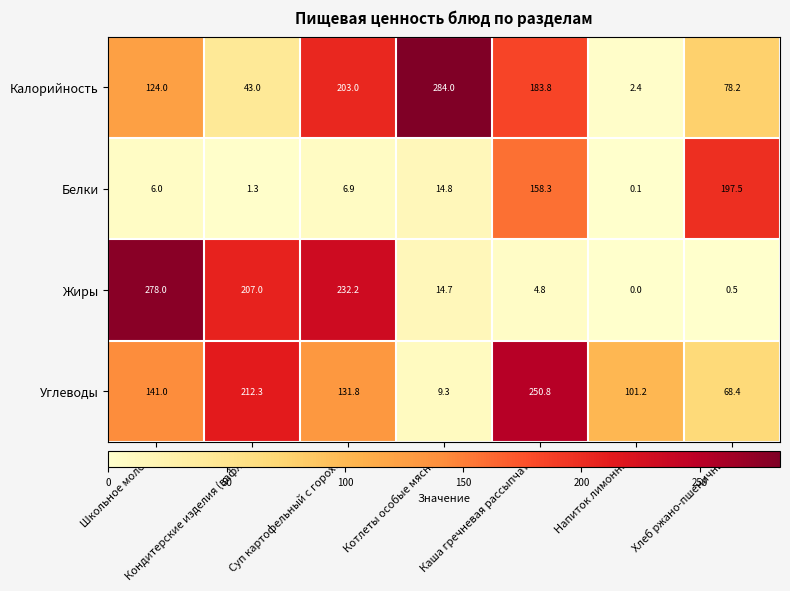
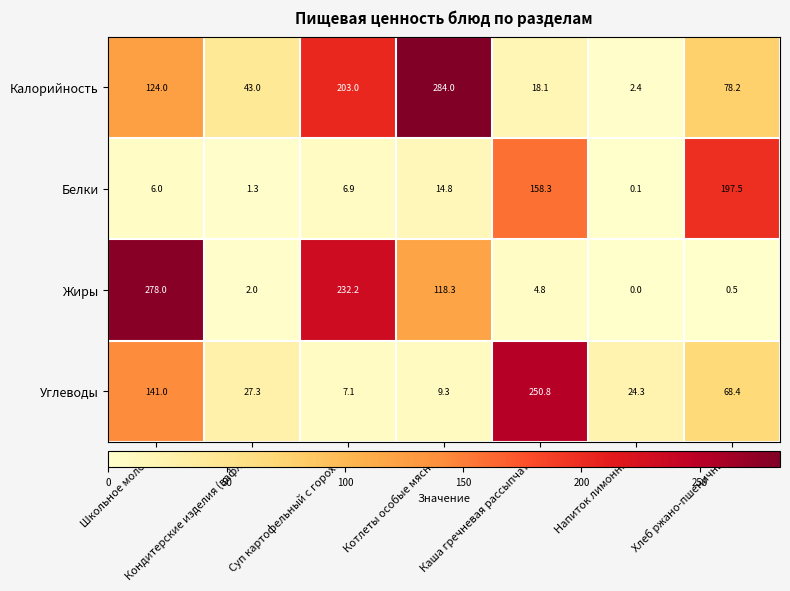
Калорийность, Каша гречневая рассыпчатая: 183.8 -> 18.1
Жиры, Кондитерские изделия (вафли): 207.0 -> 2.0
Жиры, Котлеты особые мясные: 14.7 -> 118.3
Углеводы, Кондитерские изделия (вафли): 212.3 -> 27.3
Углеводы, Суп картофельный с горохом: 131.8 -> 7.1
Углеводы, Напиток лимонный: 101.2 -> 24.3
